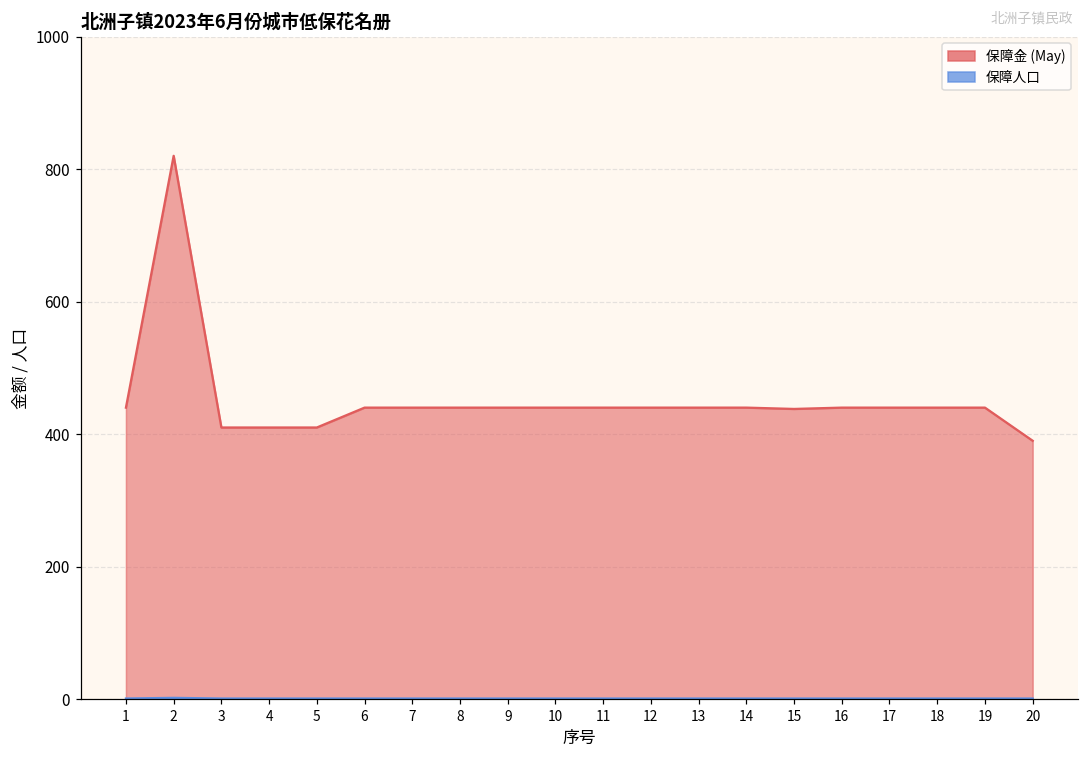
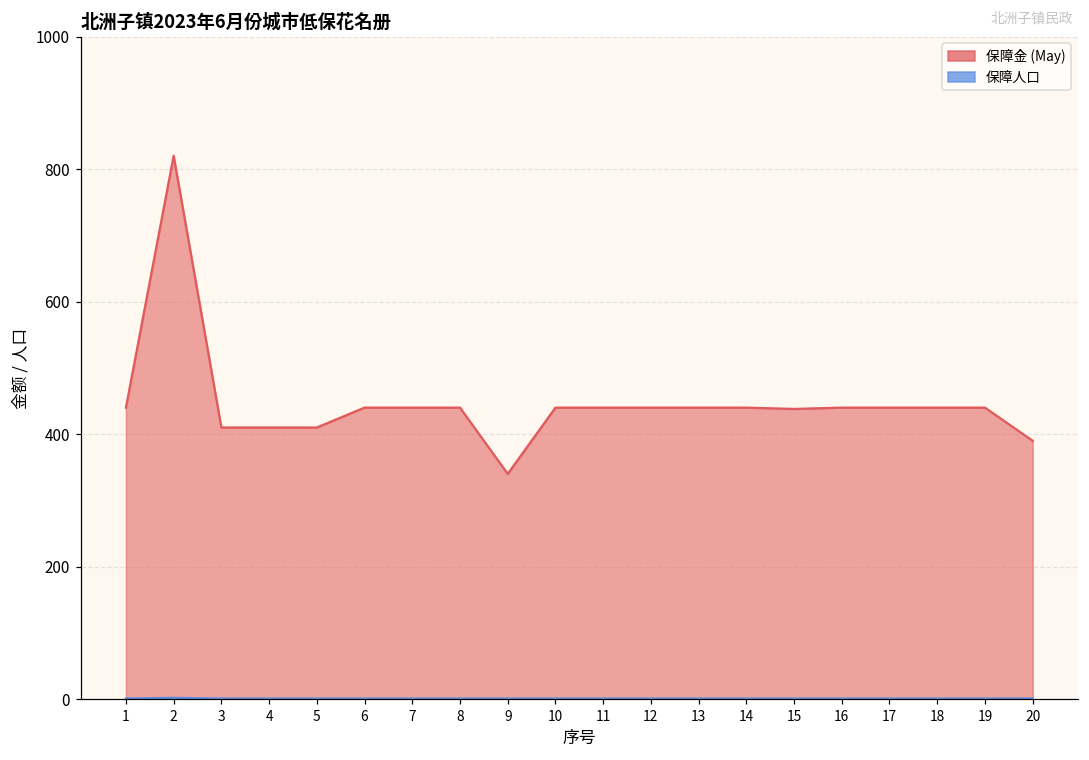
保障金 (May), 9: 440 -> 340
